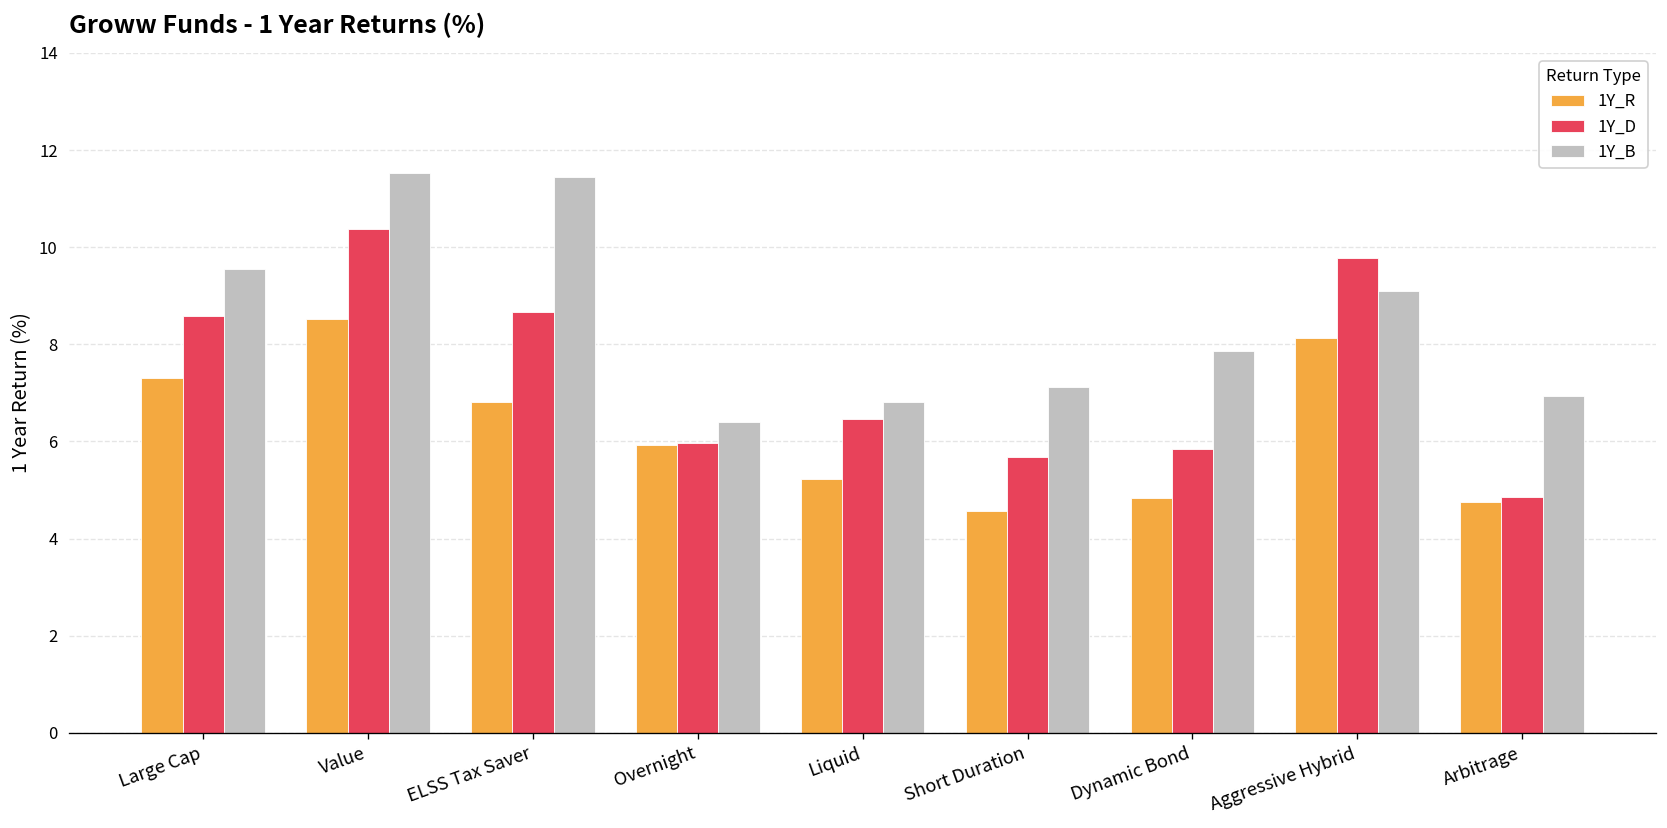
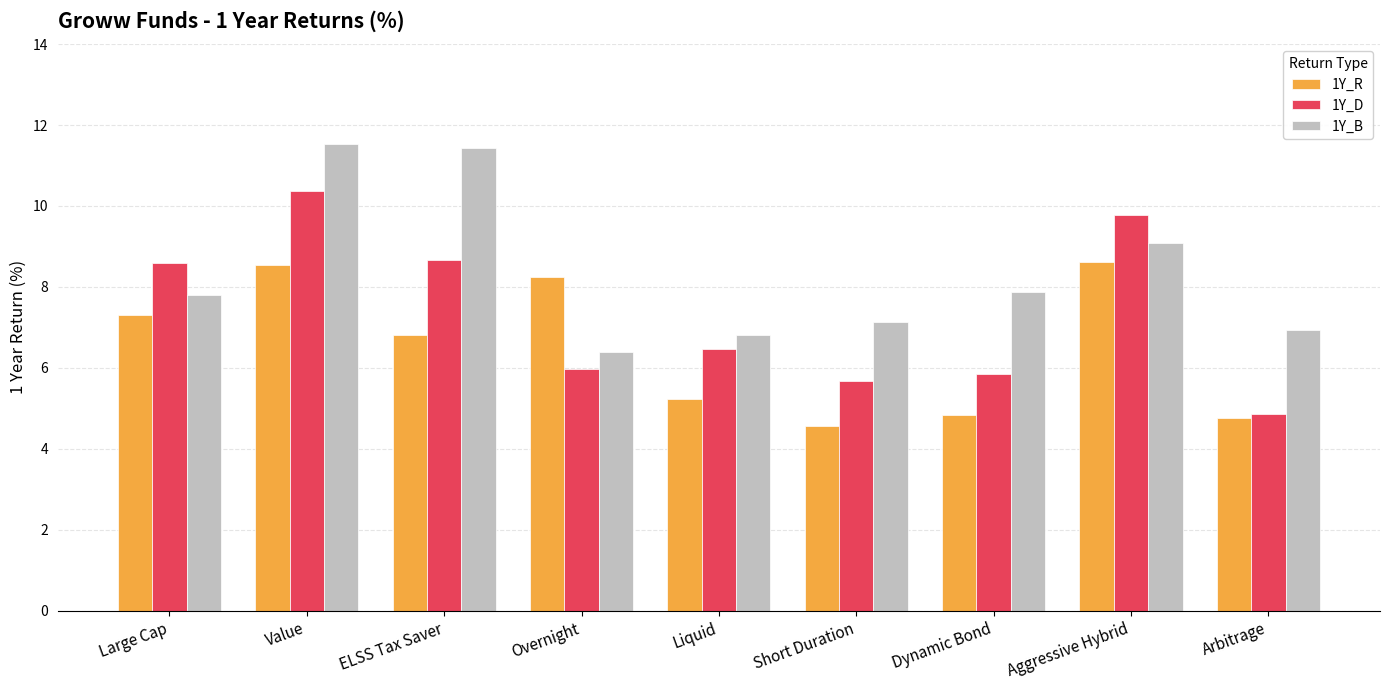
1Y_B, Large Cap: 9.6 -> 7.8
1Y_R, Overnight: 5.9 -> 8.2
1Y_R, Aggressive Hybrid: 8.1 -> 8.6
